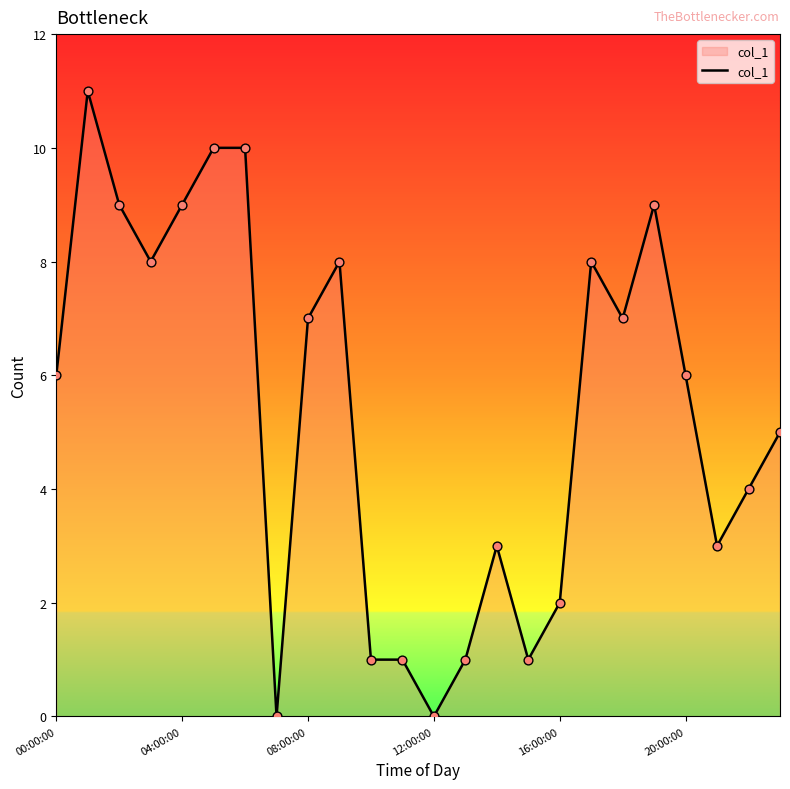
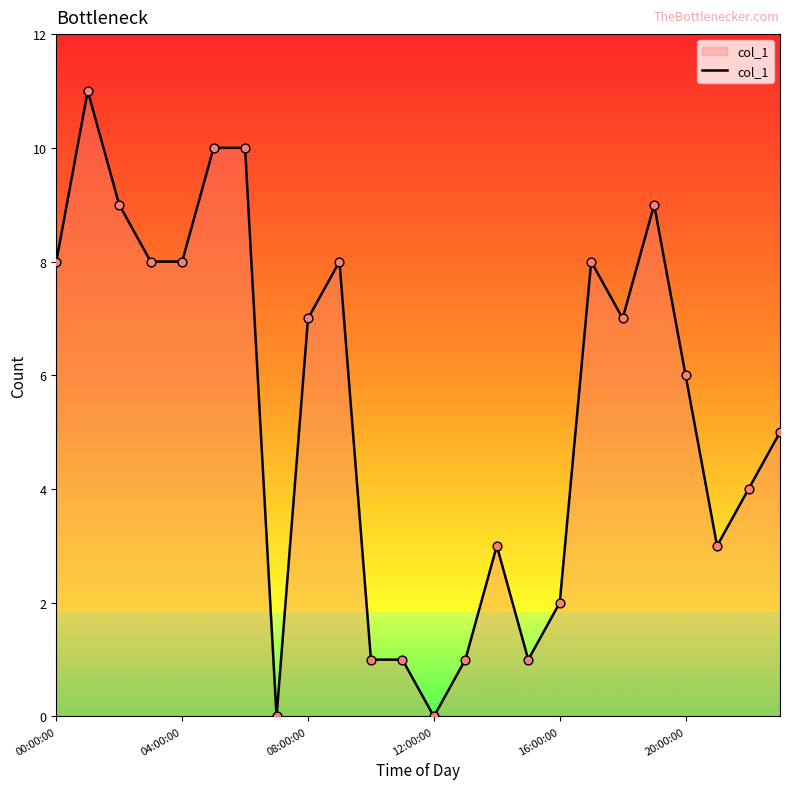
00:00:00: 6 -> 8
04:00:00: 9 -> 8
